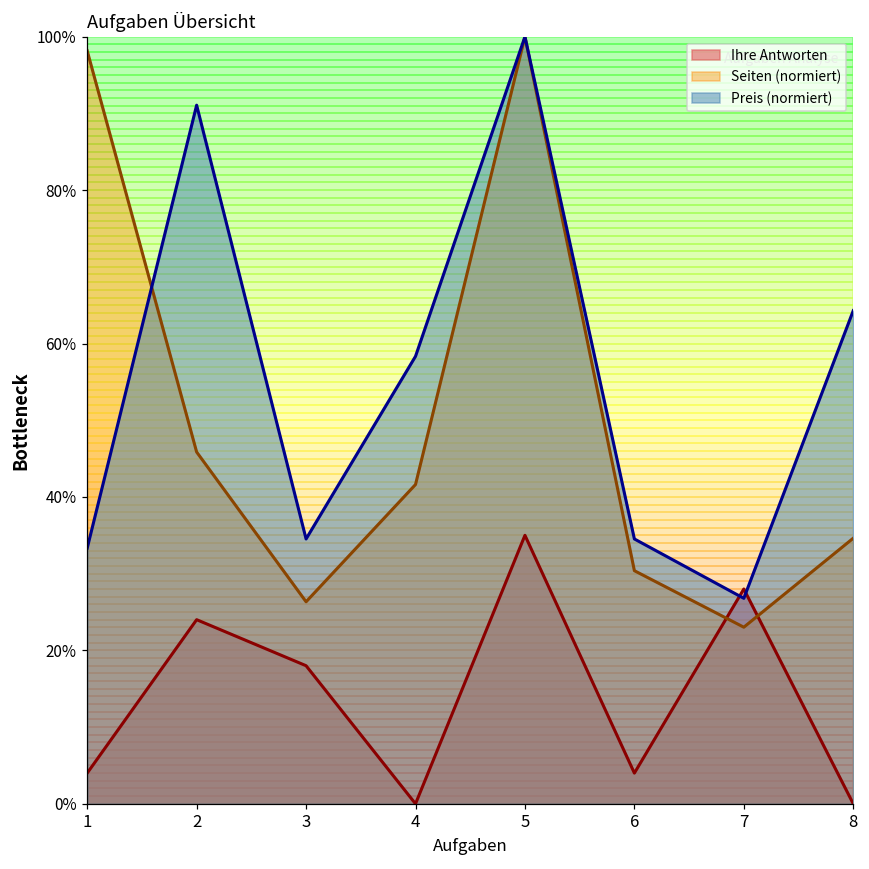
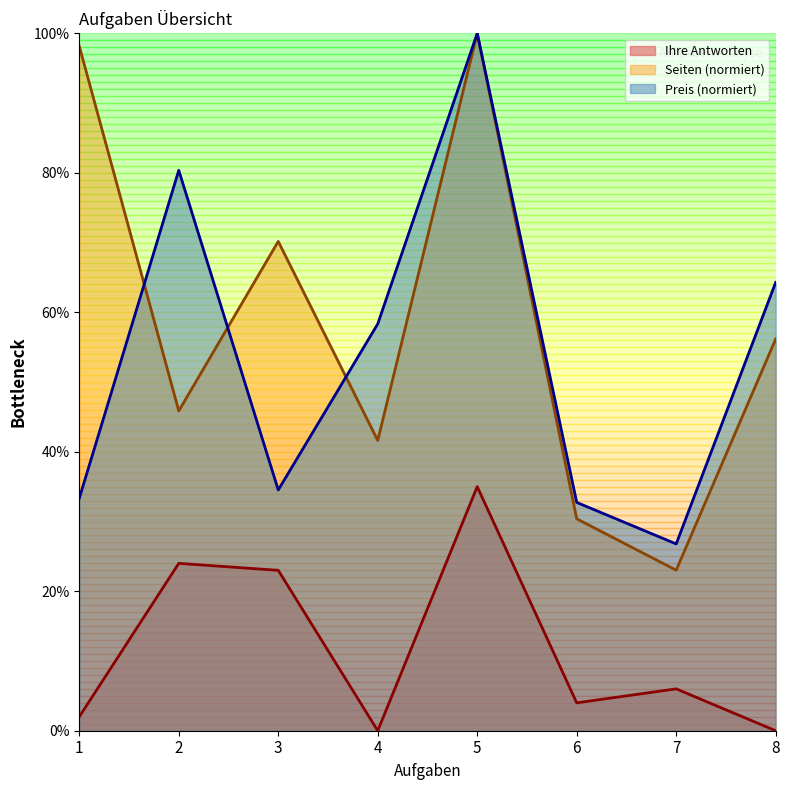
Ihre Antworten, 1: 4% -> 2%
Preis (normiert), 2: 91% -> 80%
Ihre Antworten, 3: 18% -> 23%
Seiten (normiert), 3: 26% -> 70%
Preis (normiert), 6: 35% -> 33%
Ihre Antworten, 7: 28% -> 6%
Seiten (normiert), 8: 35% -> 56%
